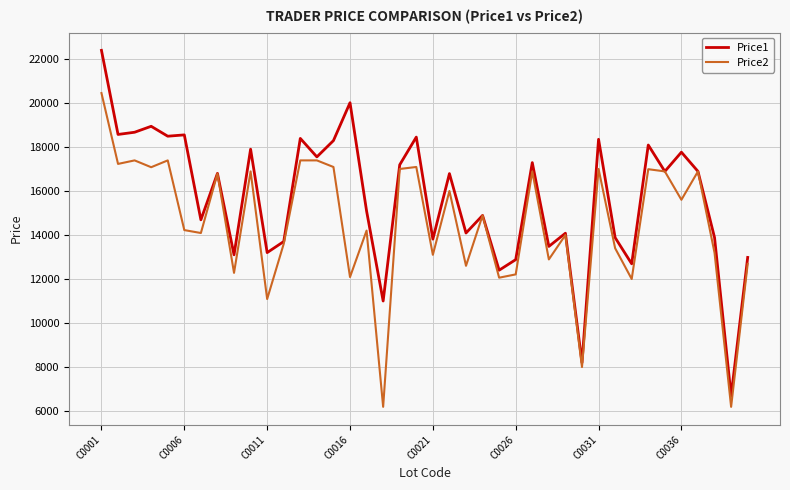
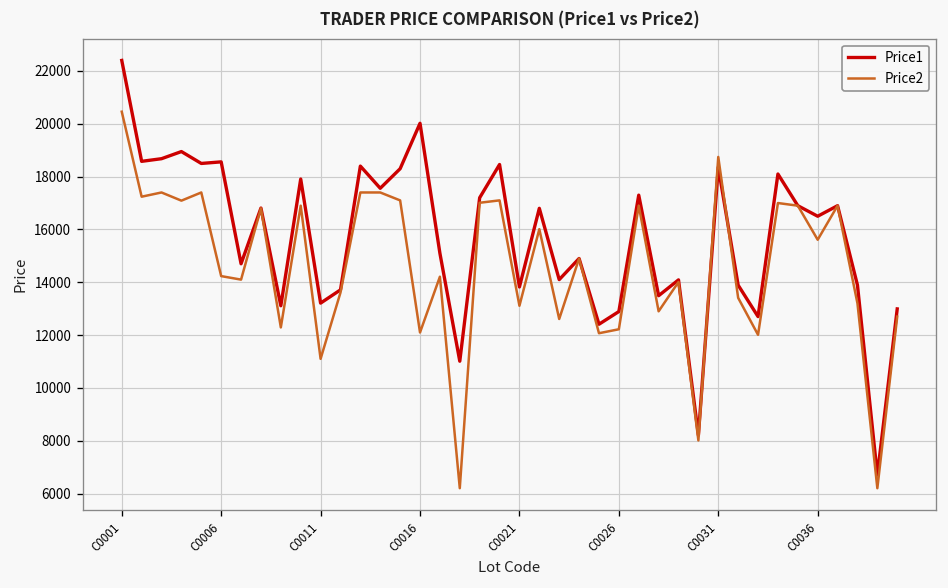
Price2, C0031: 17000 -> 18700
Price1, C0036: 17800 -> 16500
